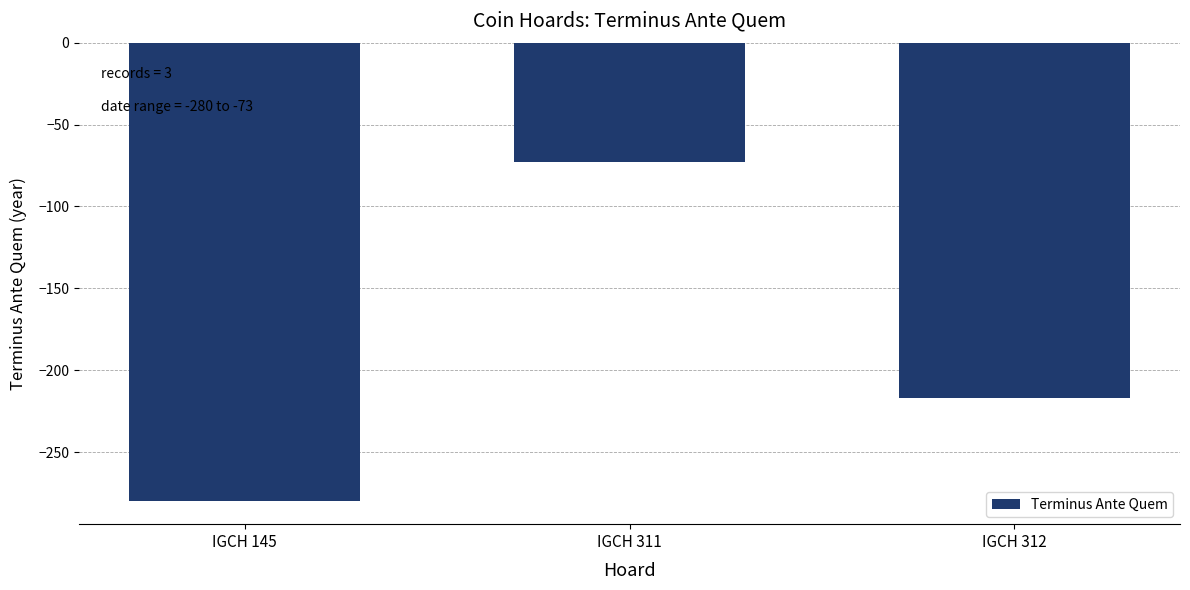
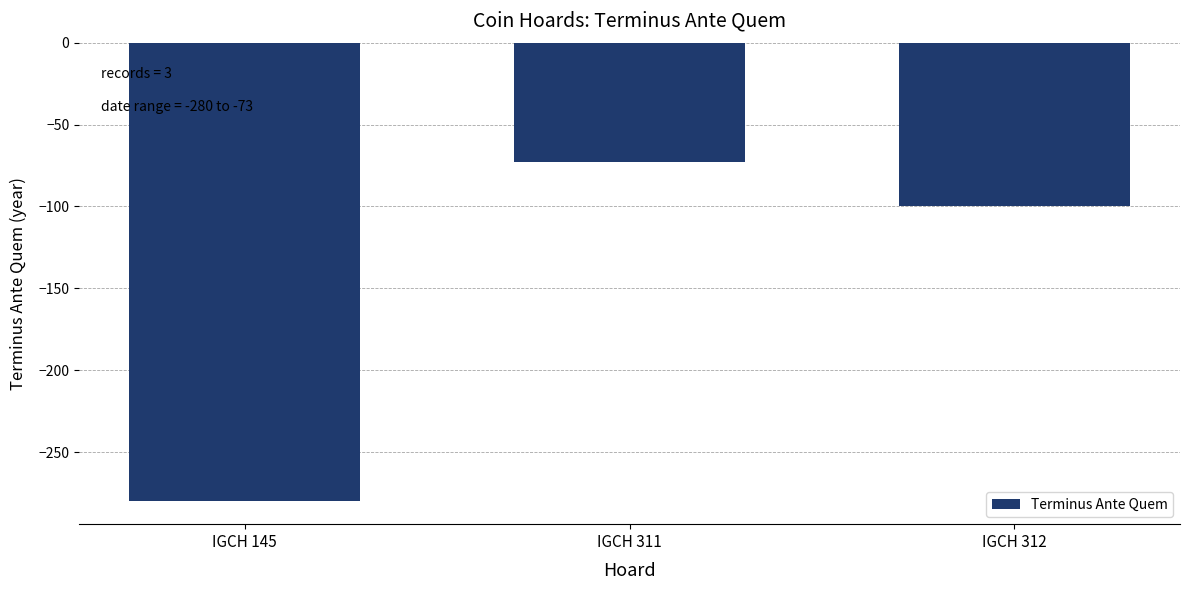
IGCH 312: -217 -> -100
